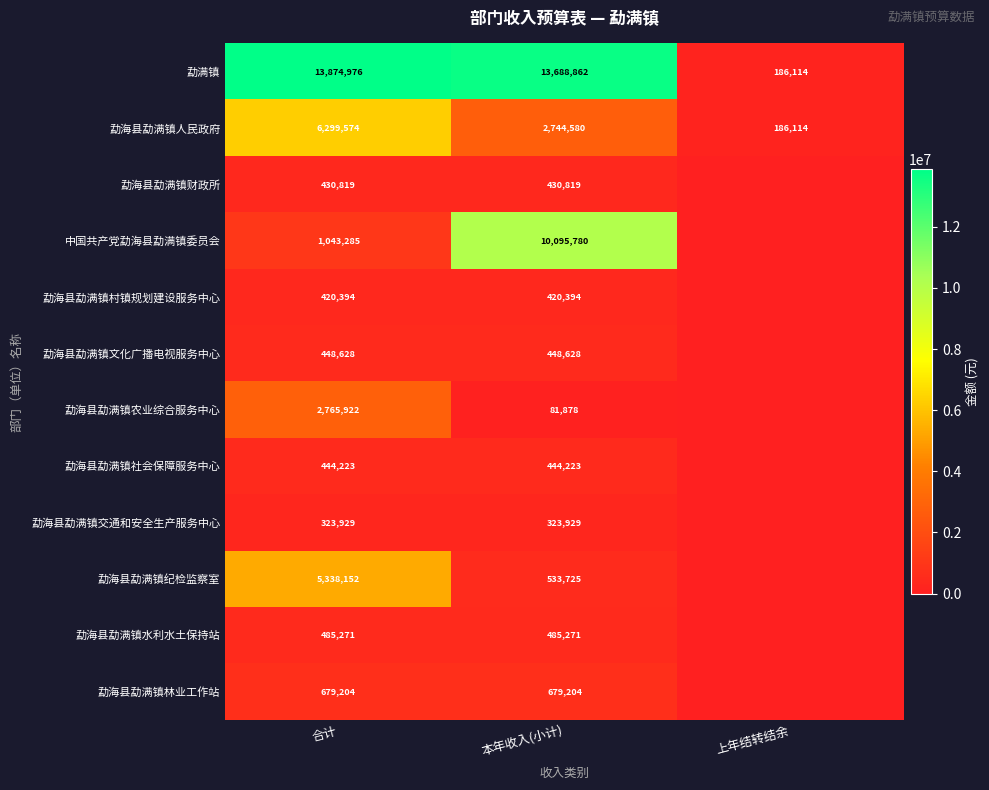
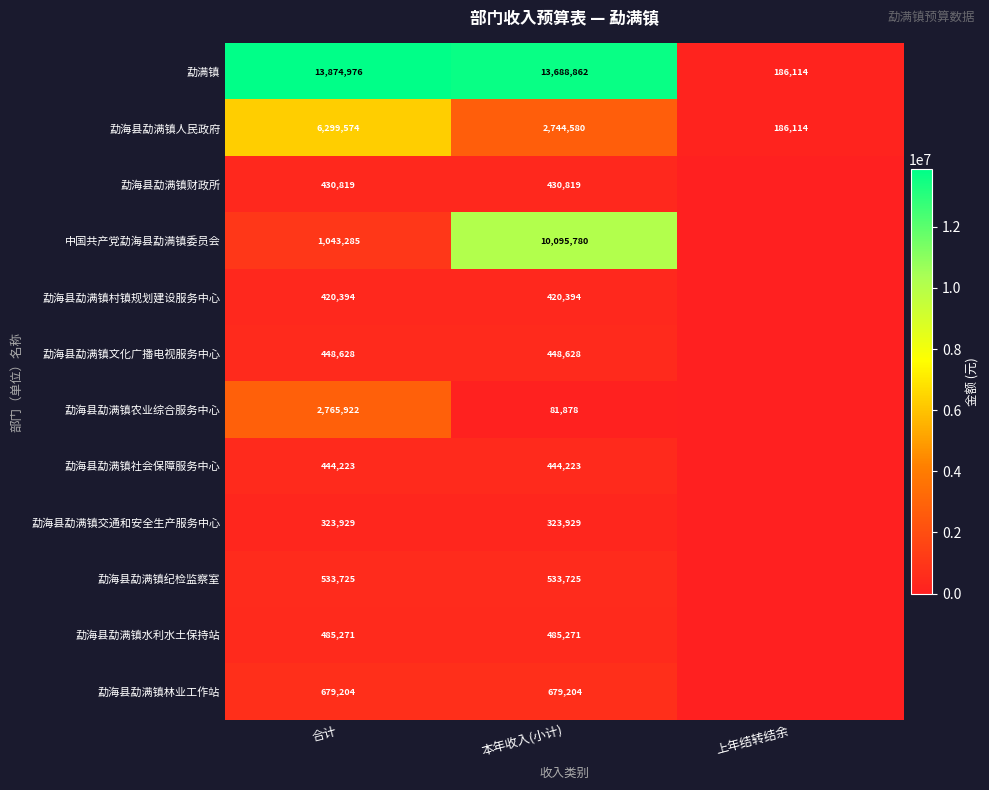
勐海县勐满镇纪检监察室, 合计: 5,338,152 -> 533,725
